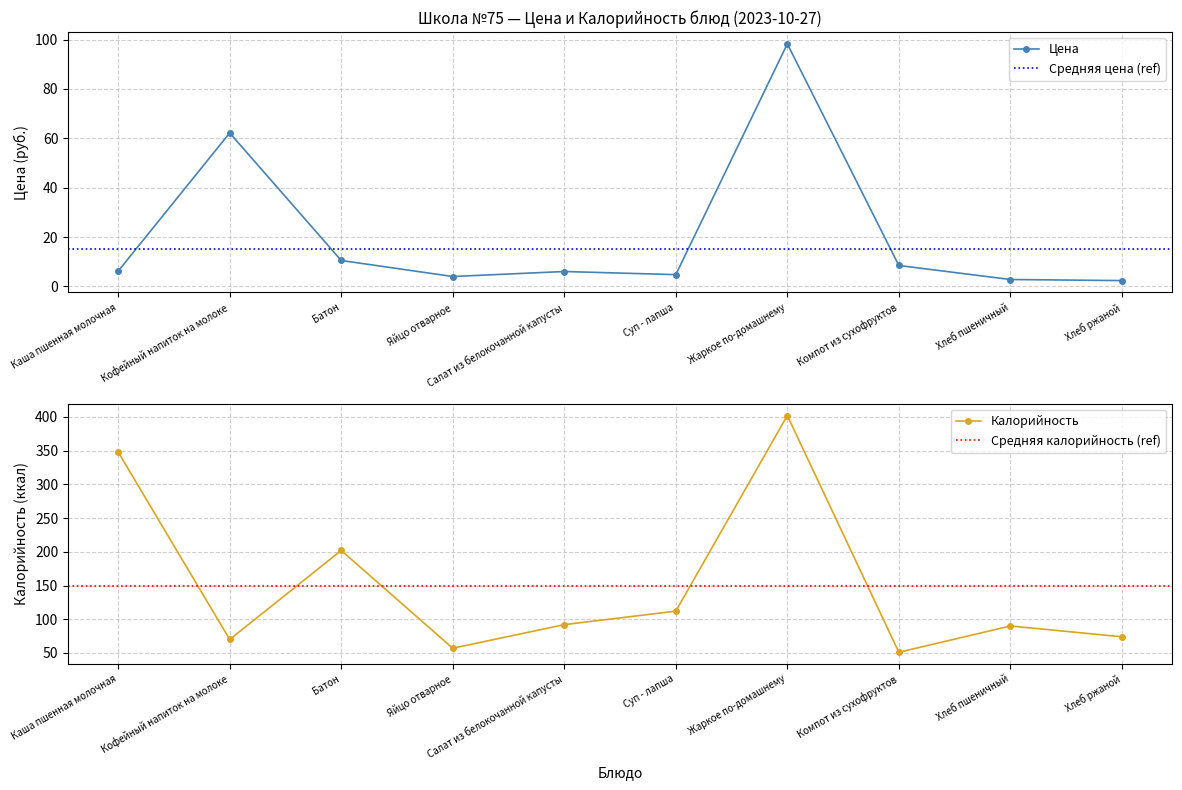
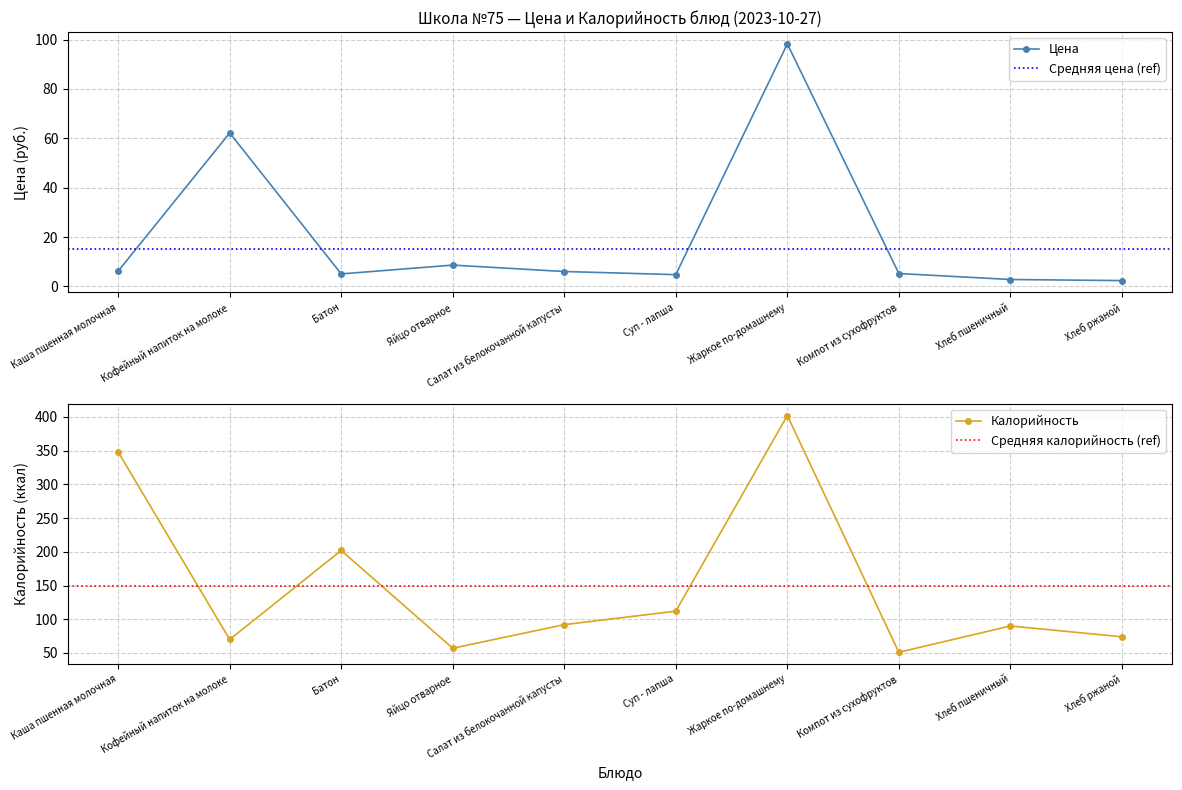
Школа №75 — Цена и Калорийность блюд (2023-10-27), Батон: 11 -> 5
Школа №75 — Цена и Калорийность блюд (2023-10-27), Яйцо отварное: 4 -> 9
Школа №75 — Цена и Калорийность блюд (2023-10-27), Компот из сухофруктов: 8 -> 5
